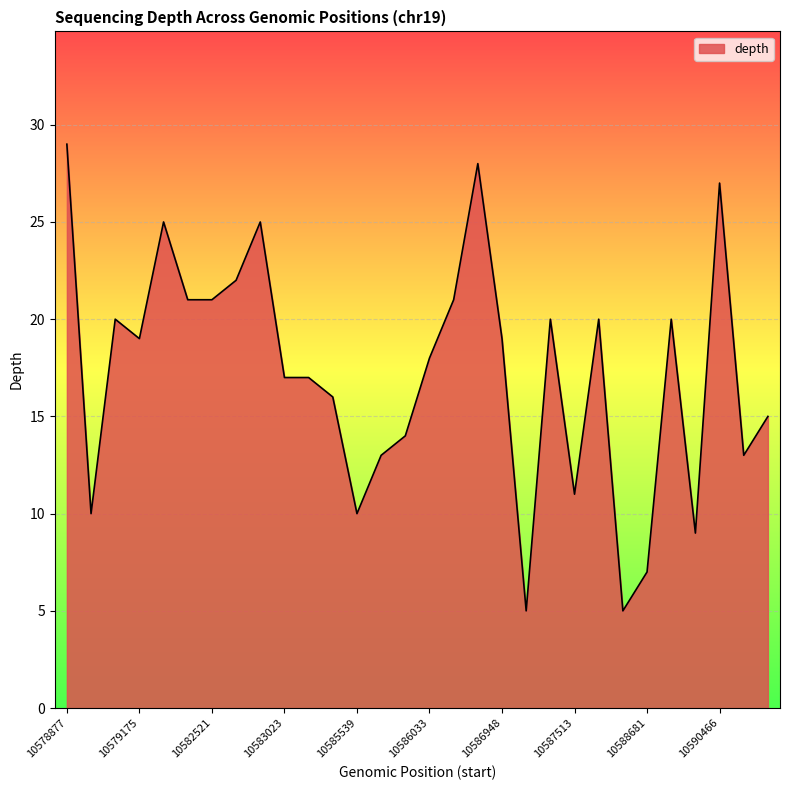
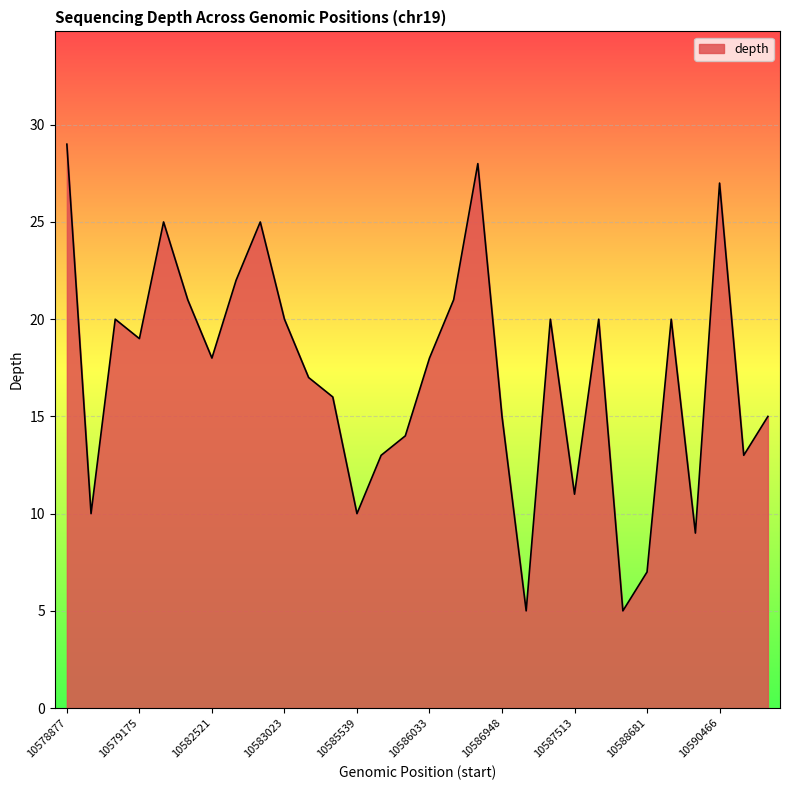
10582521: 21 -> 18
10583023: 17 -> 20
10586948: 19 -> 15
